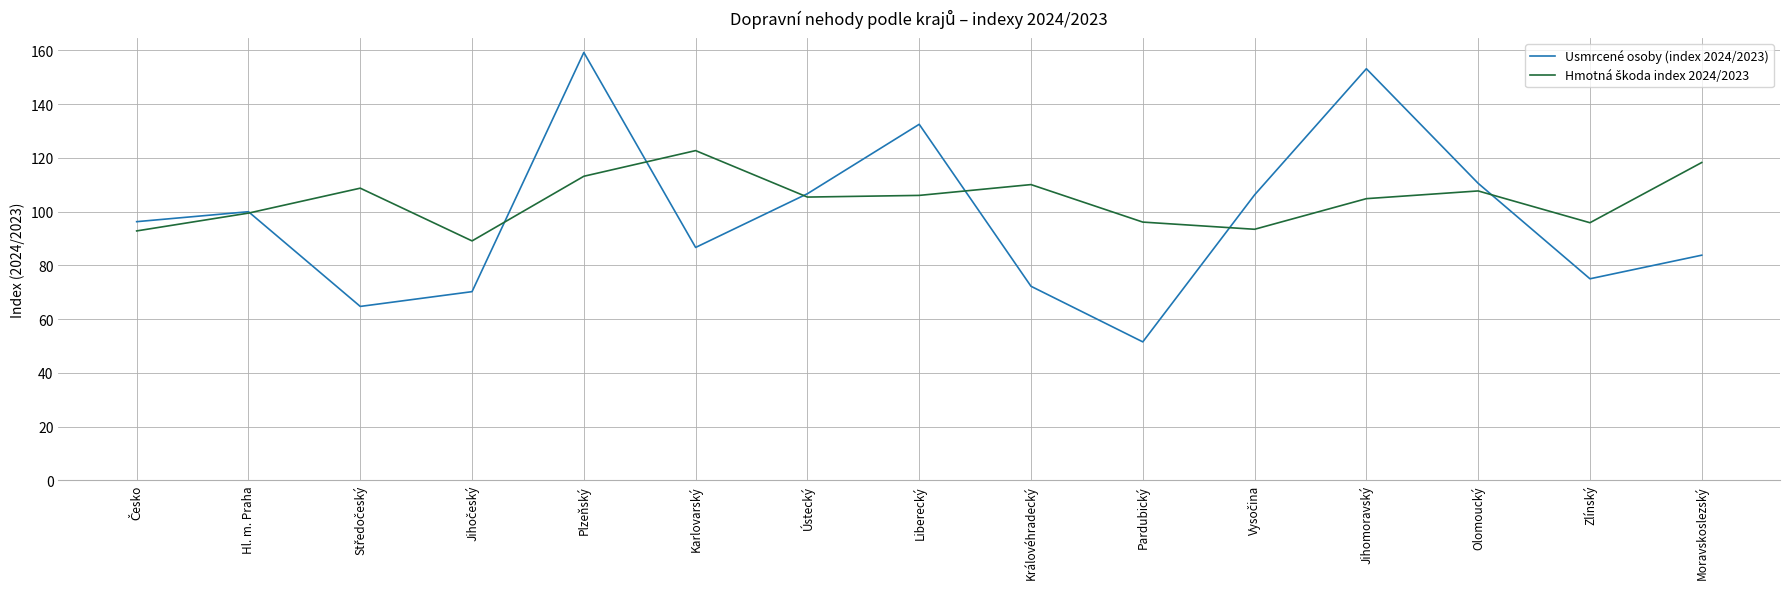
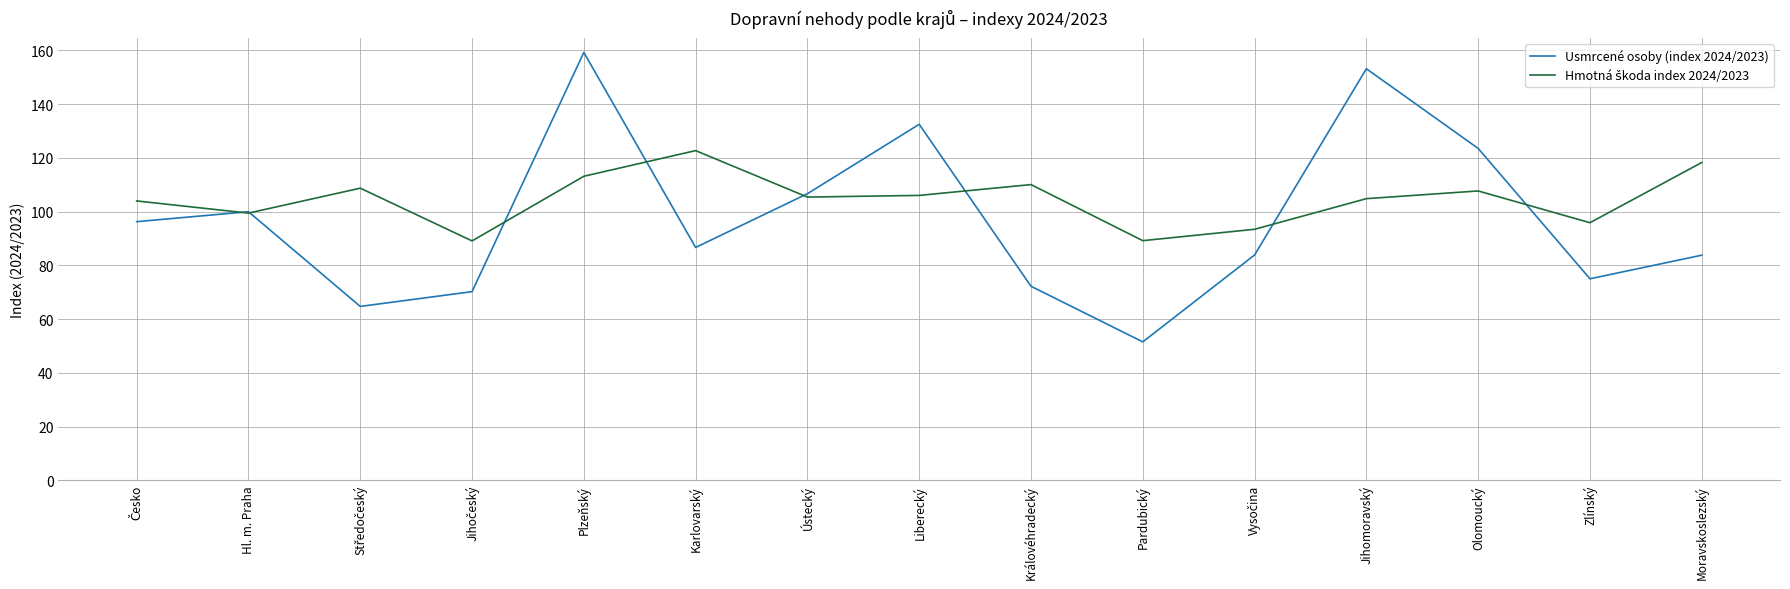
Hmotná škoda index 2024/2023, Česko: 93 -> 104
Hmotná škoda index 2024/2023, Pardubický: 96 -> 89
Usmrcené osoby (index 2024/2023), Vysočina: 106 -> 84
Usmrcené osoby (index 2024/2023), Olomoucký: 111 -> 124
